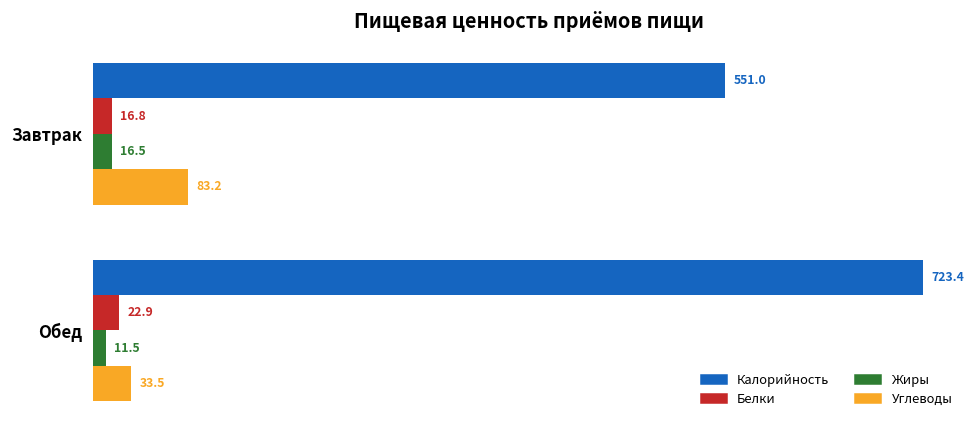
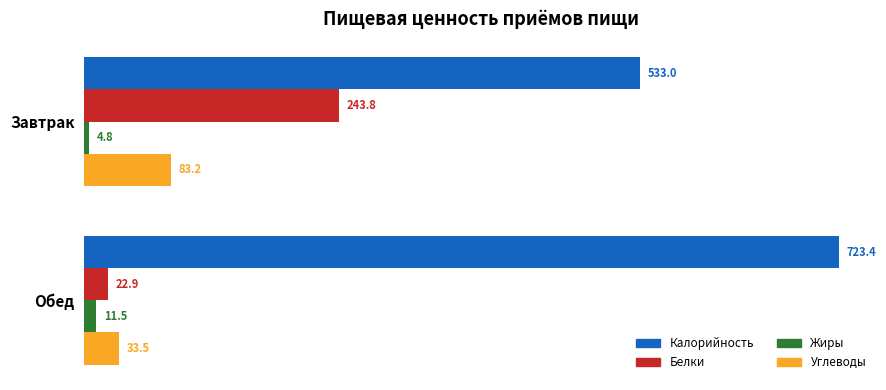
Калорийность, Завтрак: 551.0 -> 533.0
Белки, Завтрак: 16.8 -> 243.8
Жиры, Завтрак: 16.5 -> 4.8
